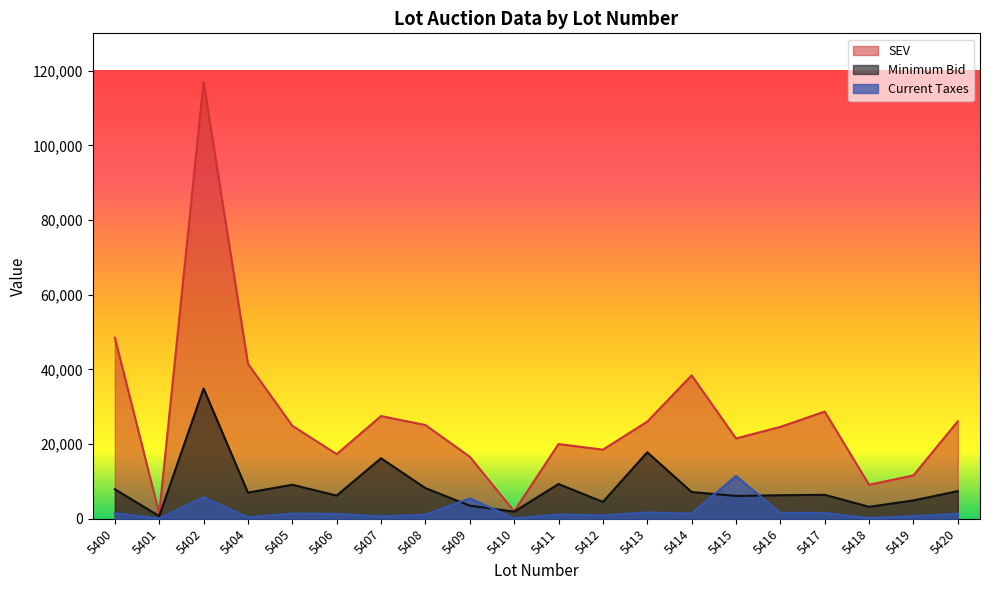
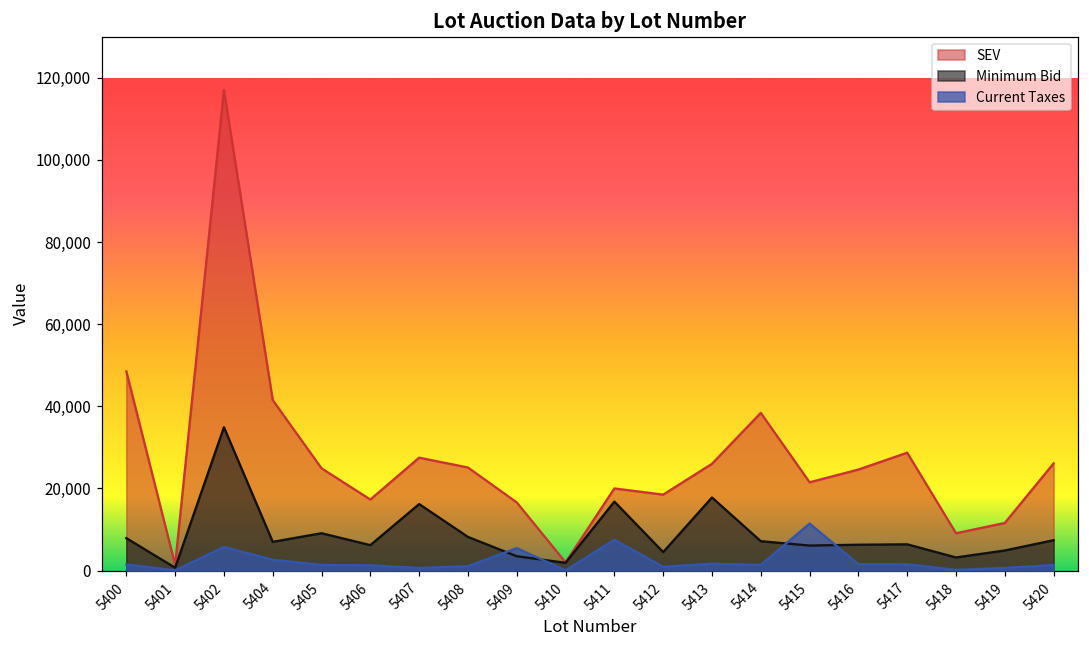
Current Taxes, 5404: 0 -> 3,000
Minimum Bid, 5411: 9,000 -> 17,000
Current Taxes, 5411: 1,000 -> 8,000
